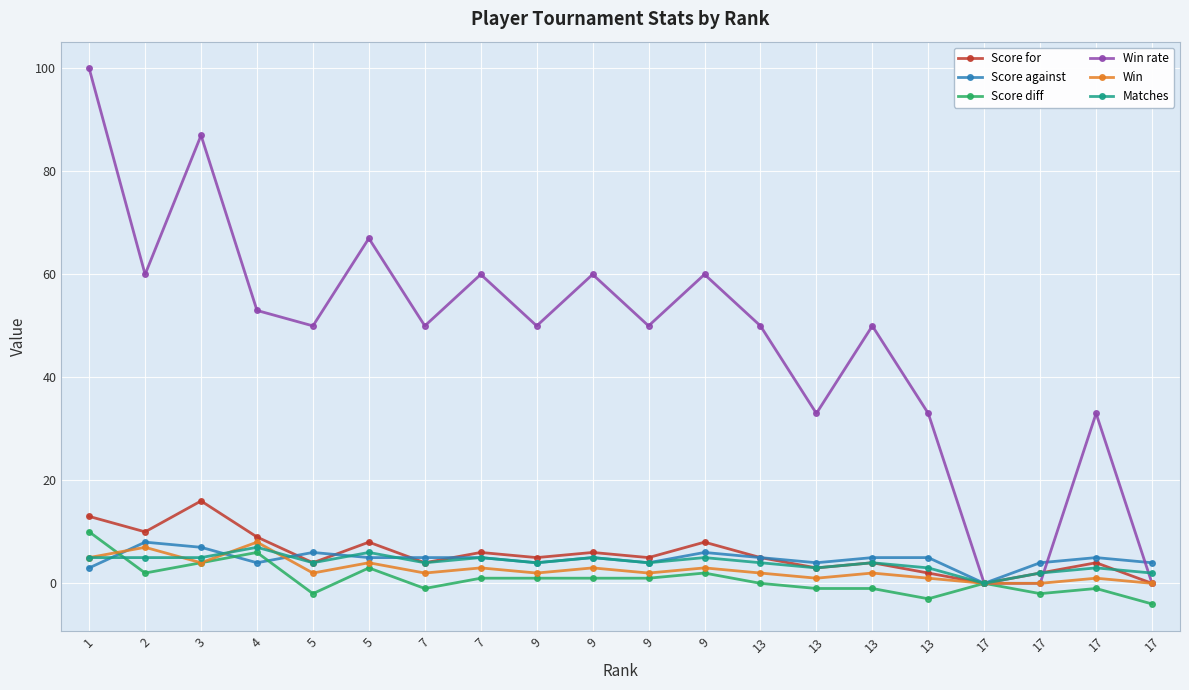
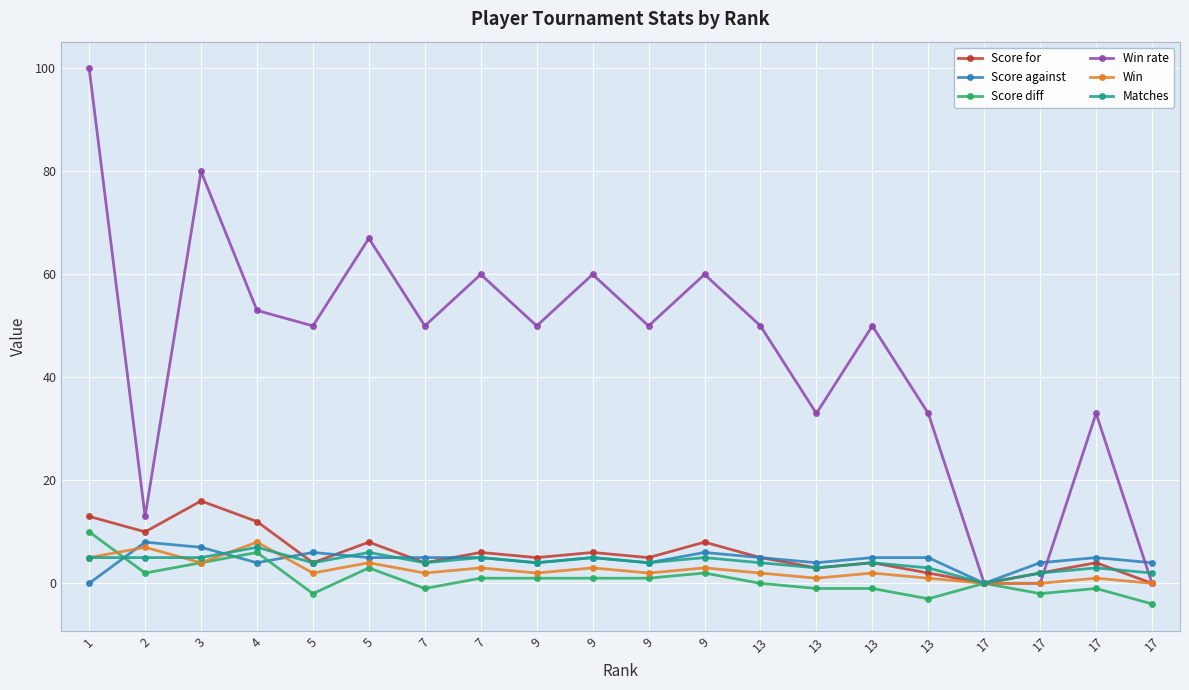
Score against, 1: 3 -> 0
Win rate, 2: 60 -> 13
Win rate, 3: 87 -> 80
Score for, 4: 9 -> 12
